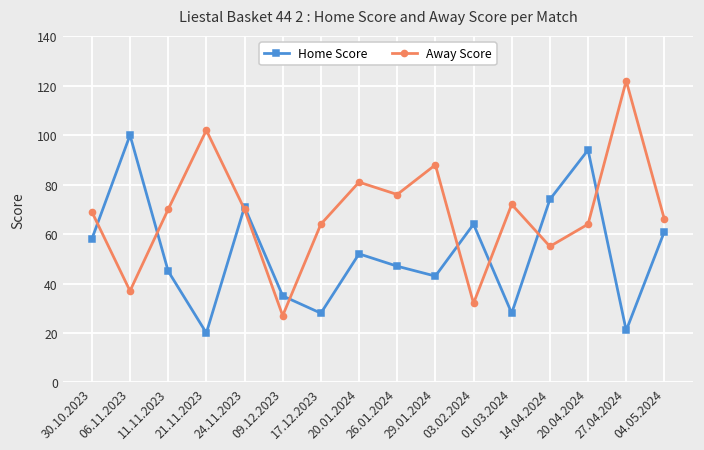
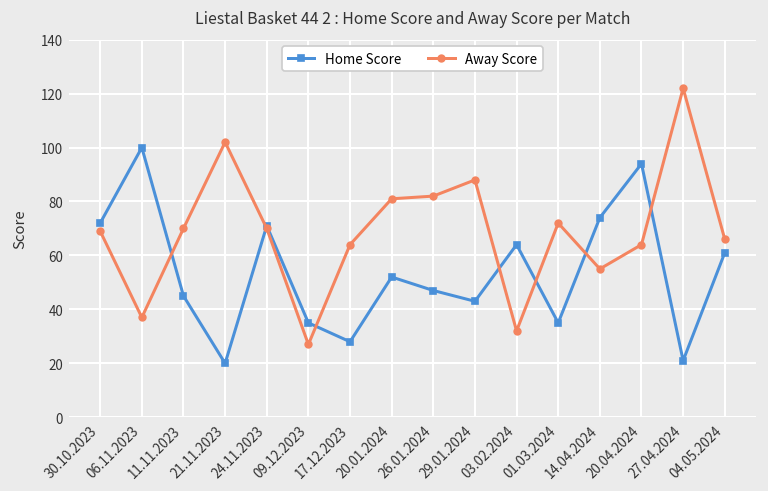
Home Score, 30.10.2023: 58 -> 72
Away Score, 26.01.2024: 76 -> 82
Home Score, 01.03.2024: 28 -> 35
